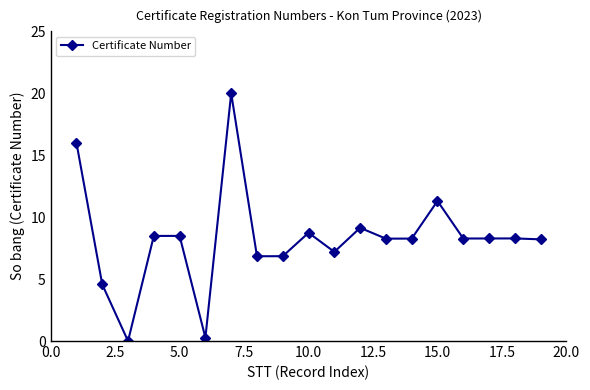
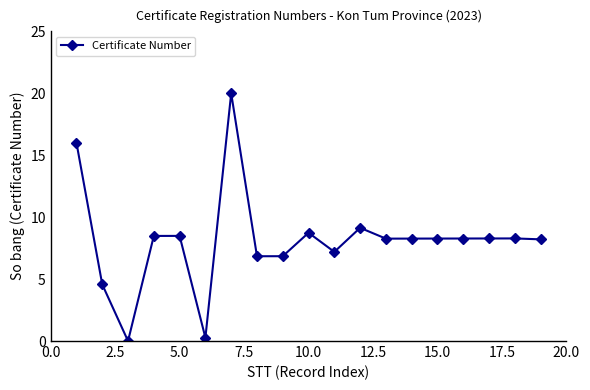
15.0: 11.3 -> 8.3
